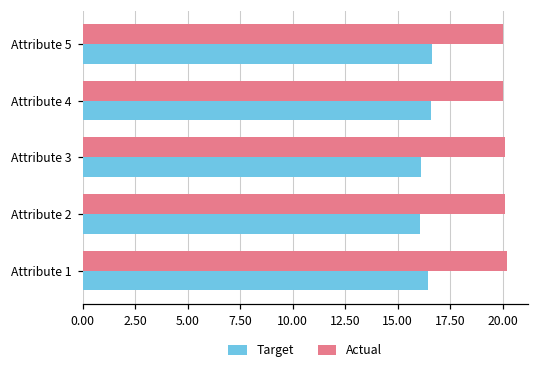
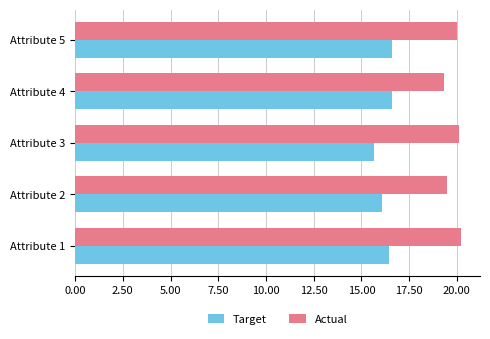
Actual, Attribute 4: 20.0 -> 19.3
Target, Attribute 3: 16.1 -> 15.7
Actual, Attribute 2: 20.1 -> 19.5
